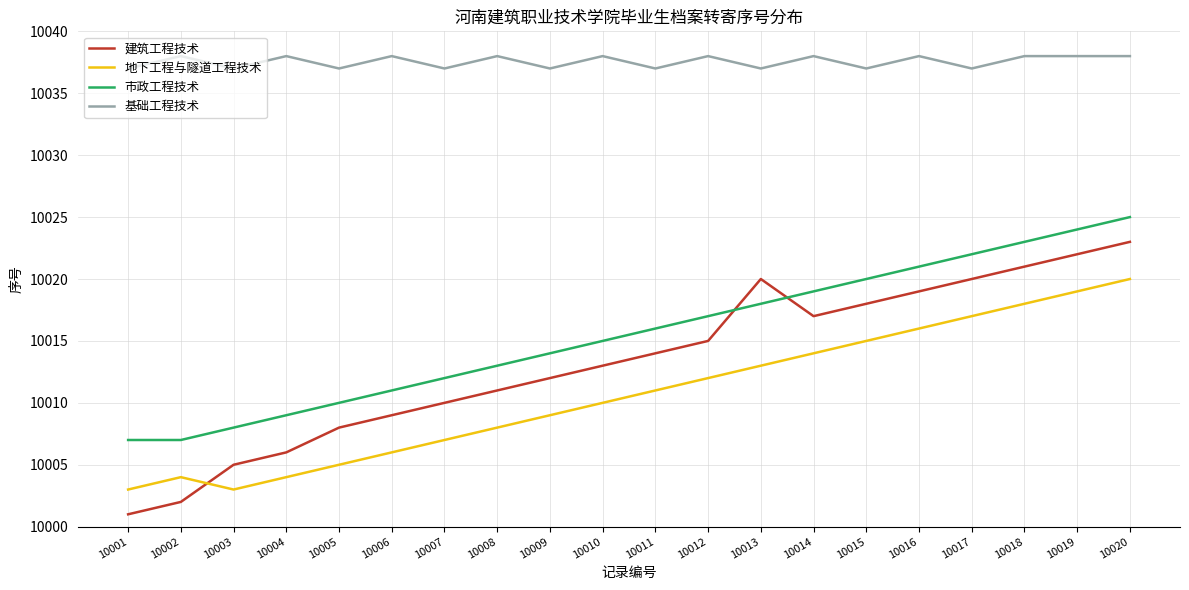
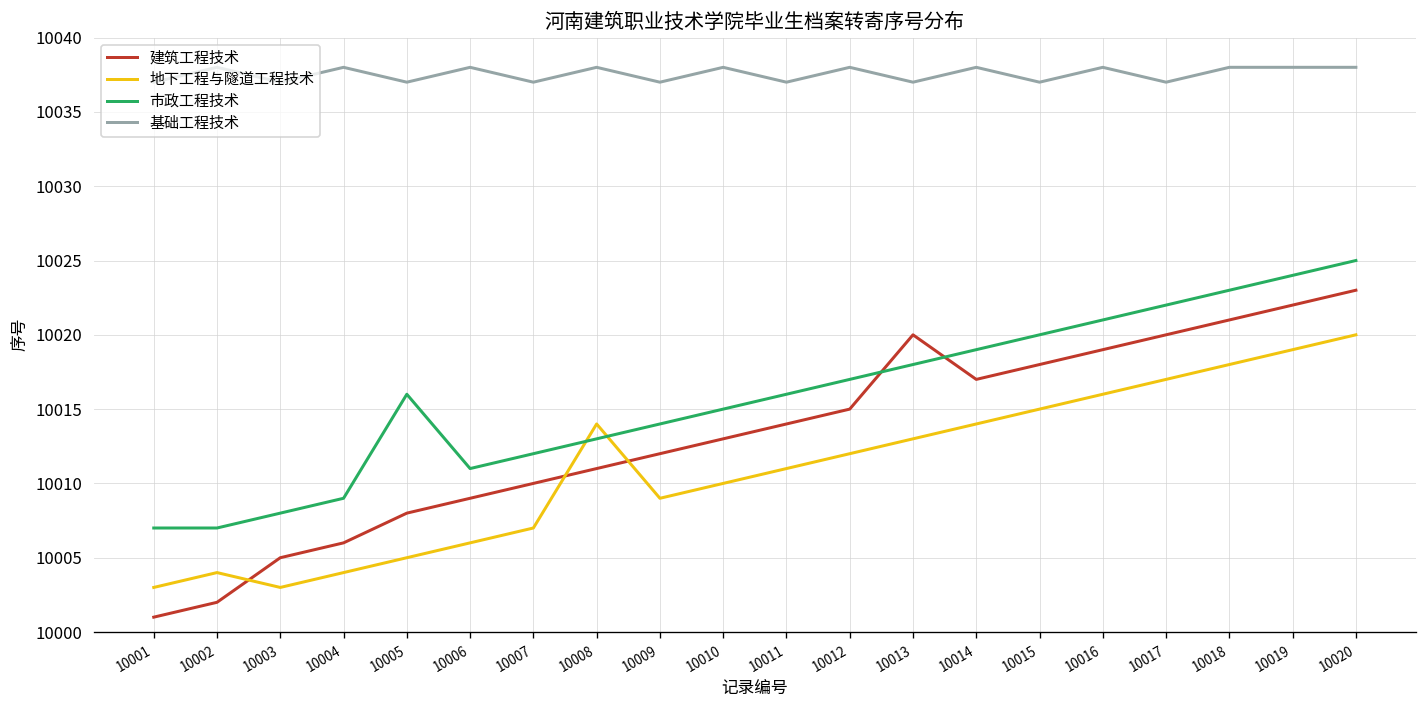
市政工程技术, 10005: 10010 -> 10016
地下工程与隧道工程技术, 10008: 10008 -> 10014
